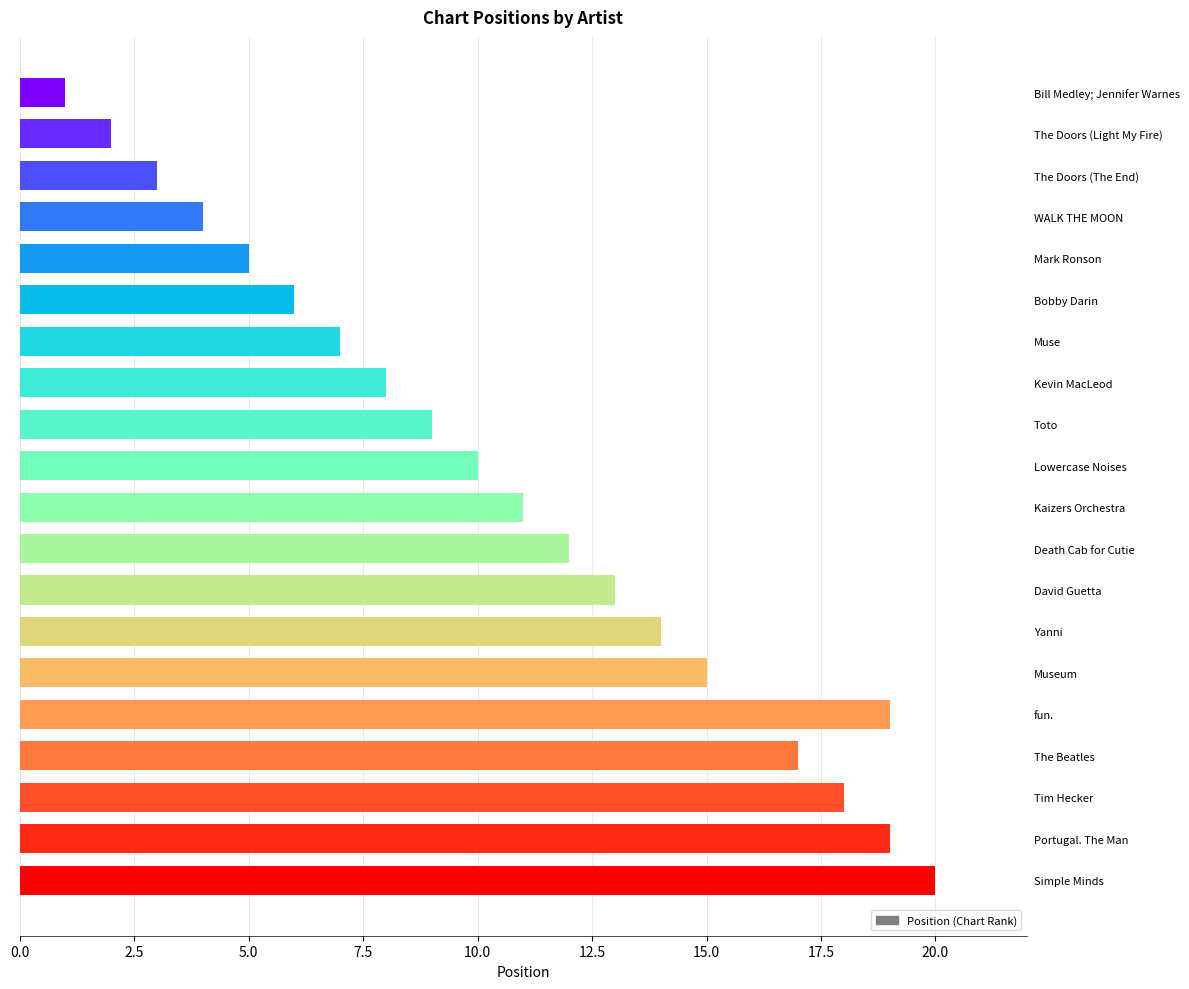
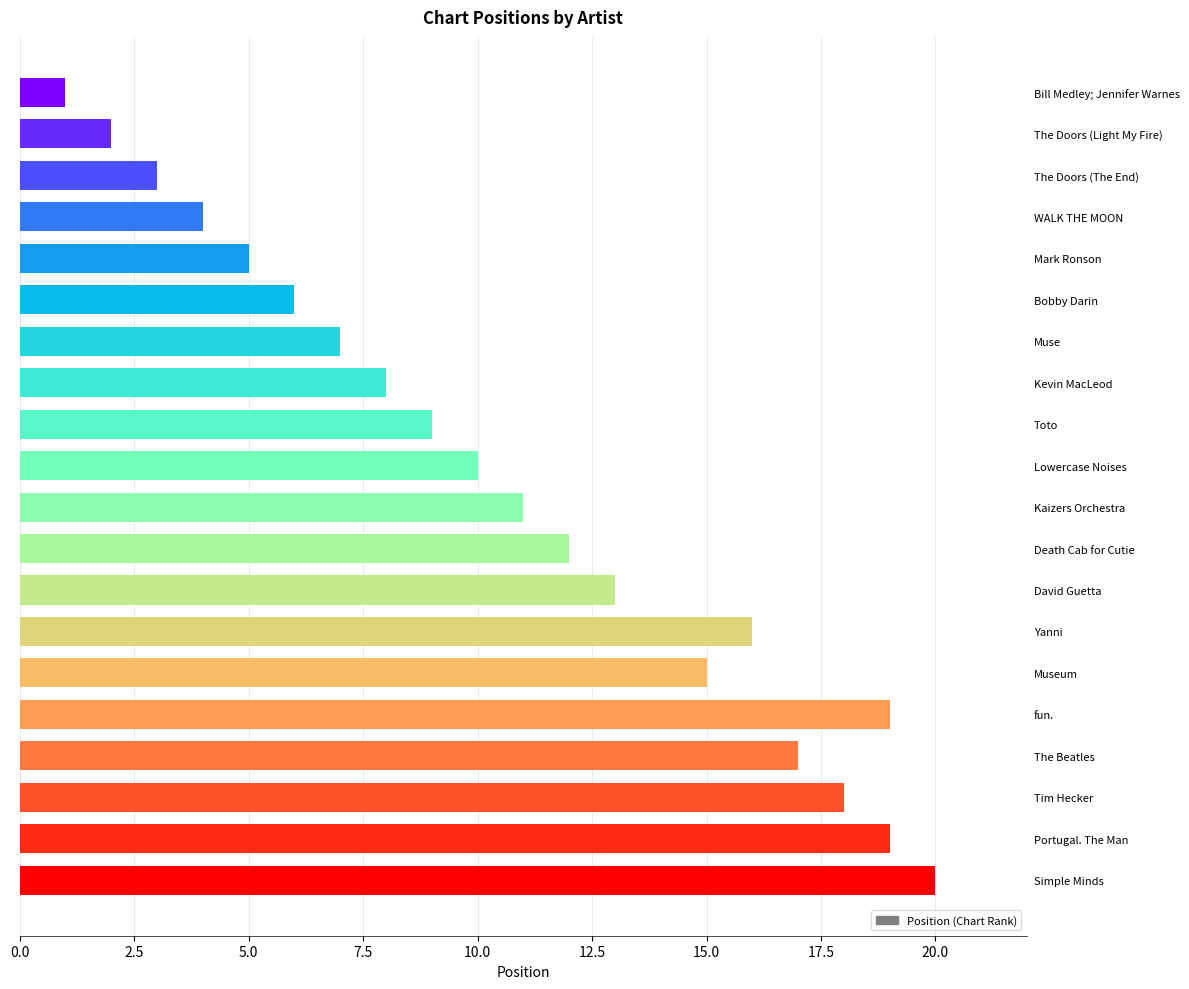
Yanni: 14 -> 16
